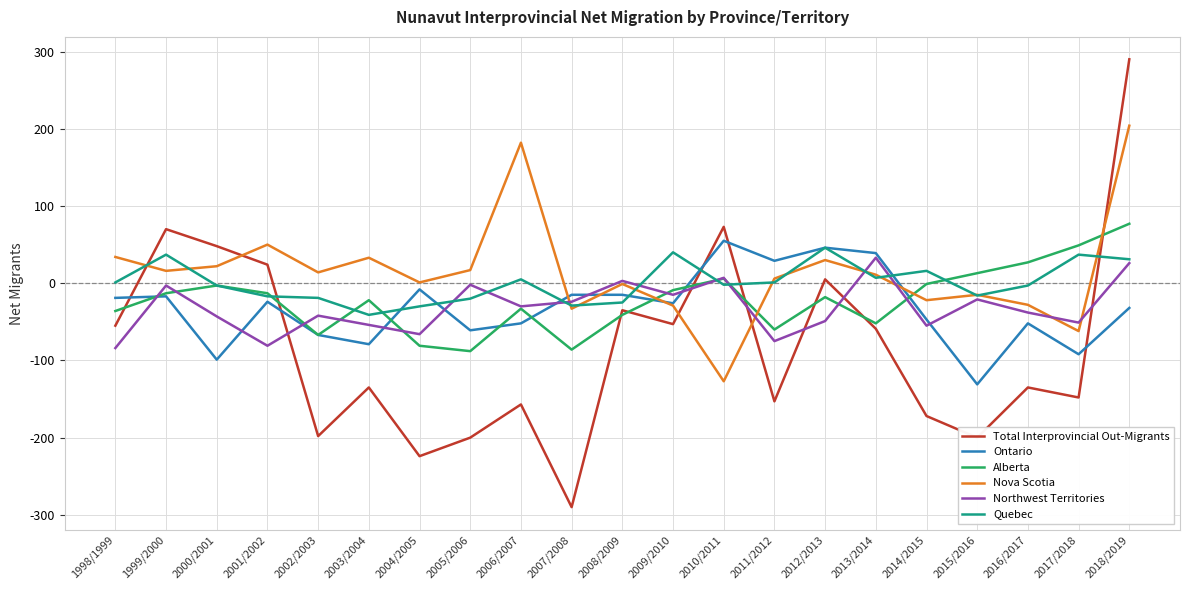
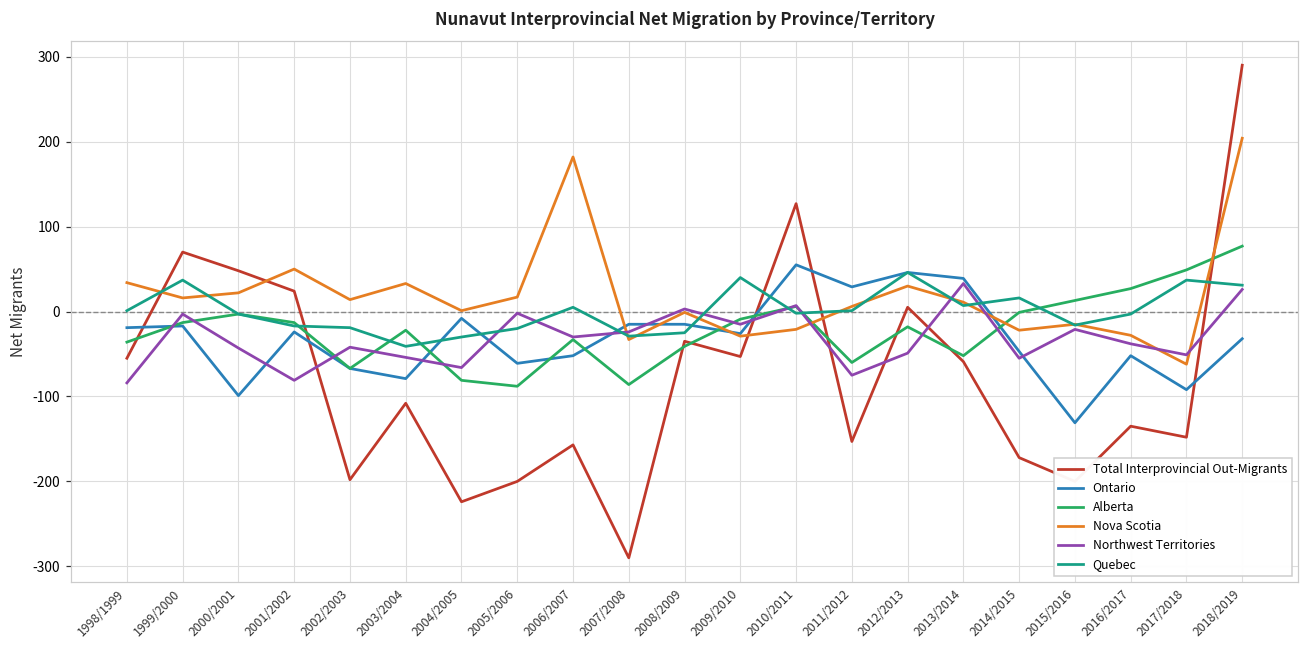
Total Interprovincial Out-Migrants, 2003/2004: -140 -> -110
Total Interprovincial Out-Migrants, 2010/2011: 70 -> 130
Nova Scotia, 2010/2011: -130 -> -20
